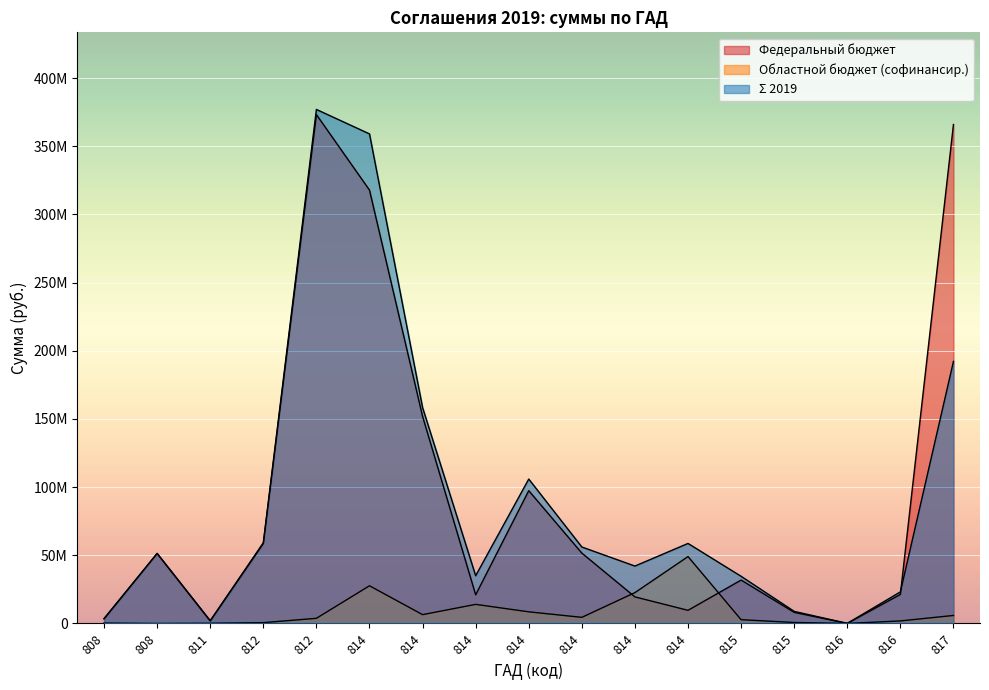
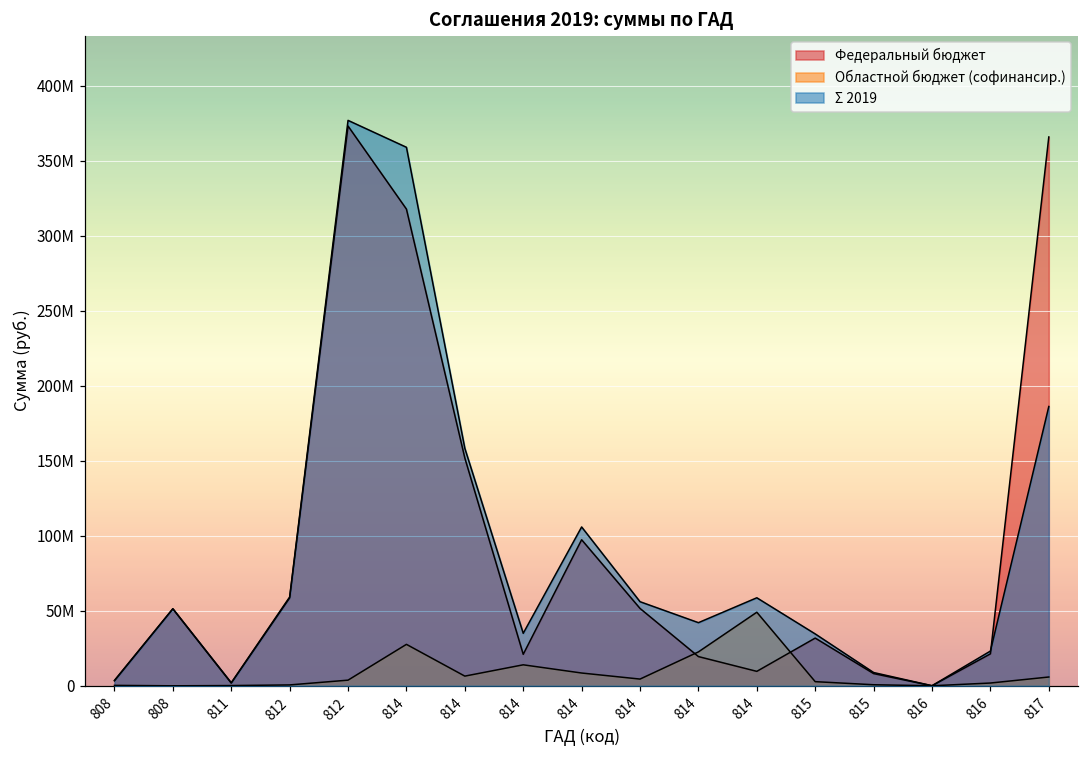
Σ 2019, 817: 192000000 -> 186000000
